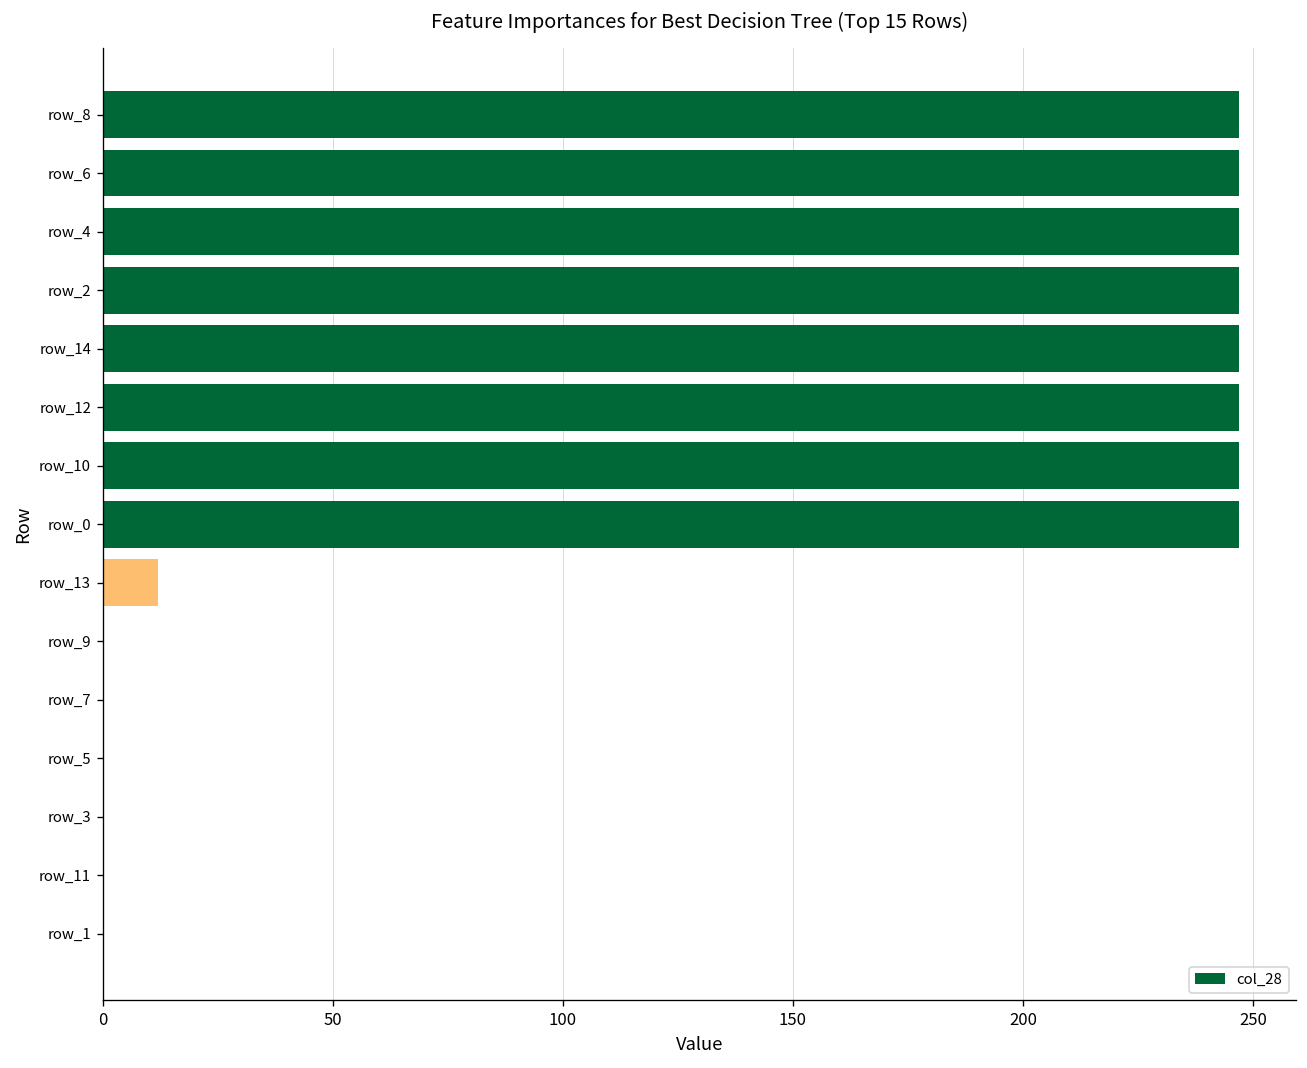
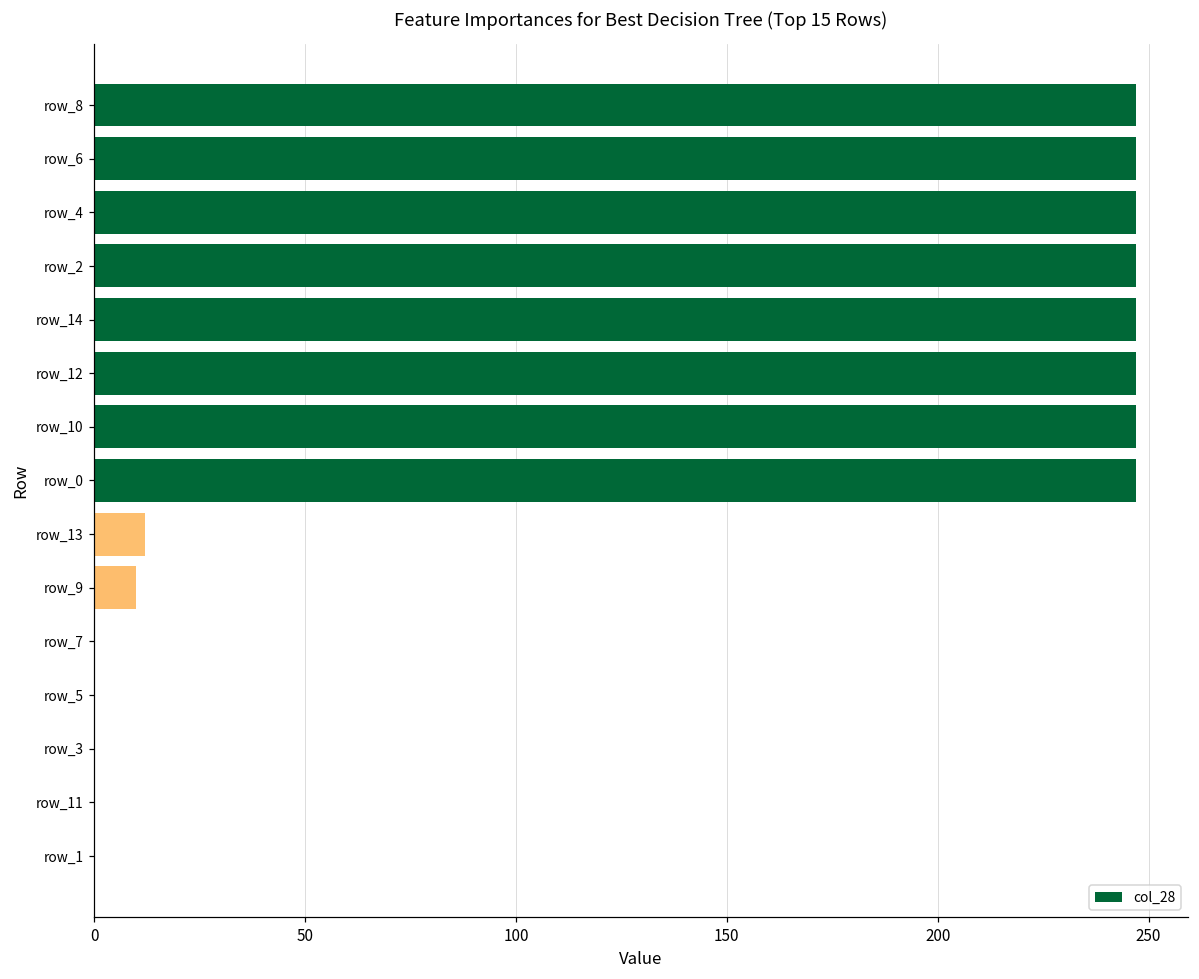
row_9: 0 -> 10
